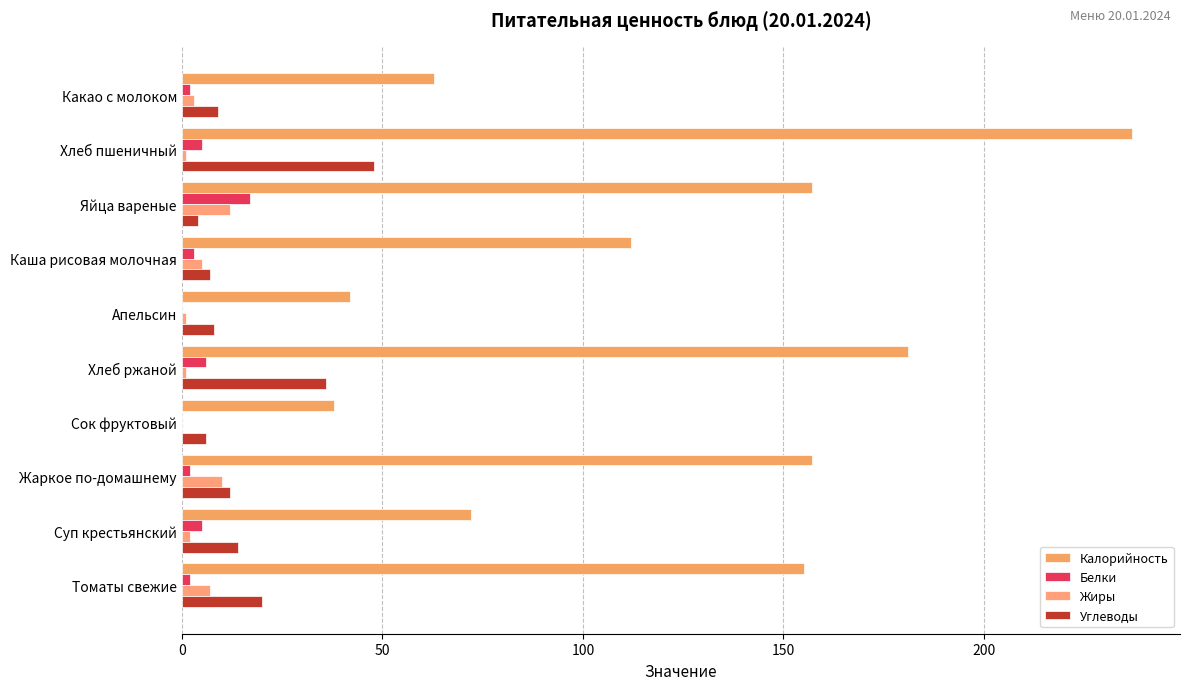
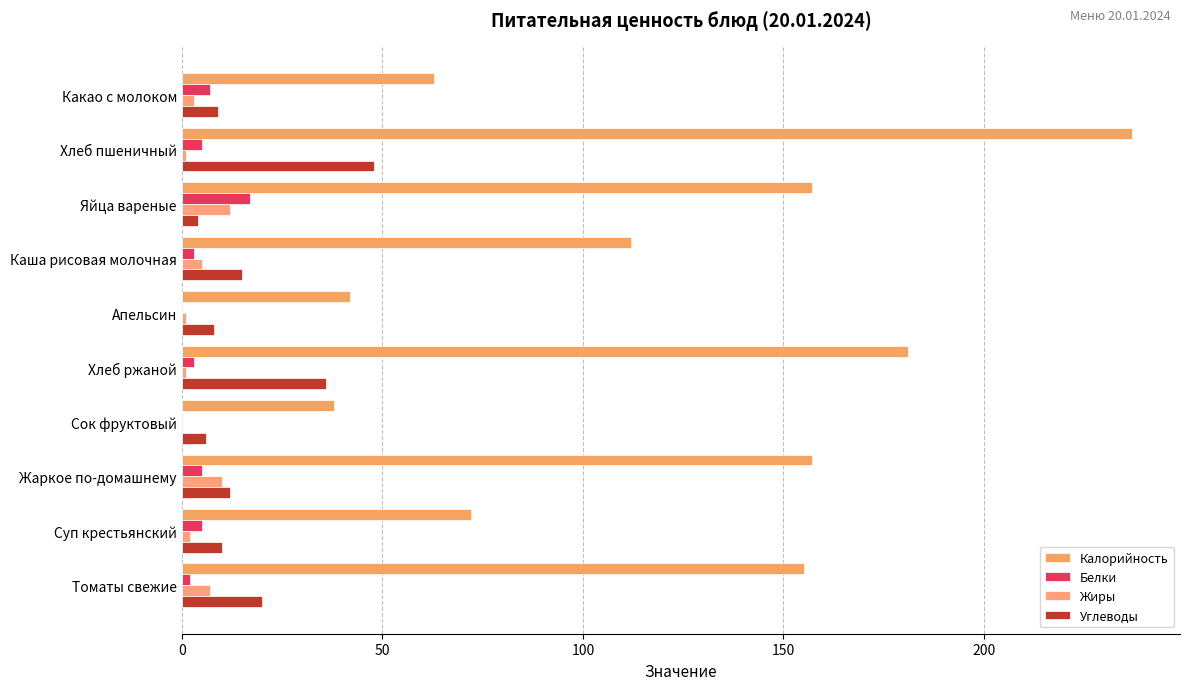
Белки, Какао с молоком: 2 -> 7
Углеводы, Каша рисовая молочная: 7 -> 15
Белки, Хлеб ржаной: 6 -> 3
Белки, Жаркое по-домашнему: 2 -> 5
Углеводы, Суп крестьянский: 14 -> 10
